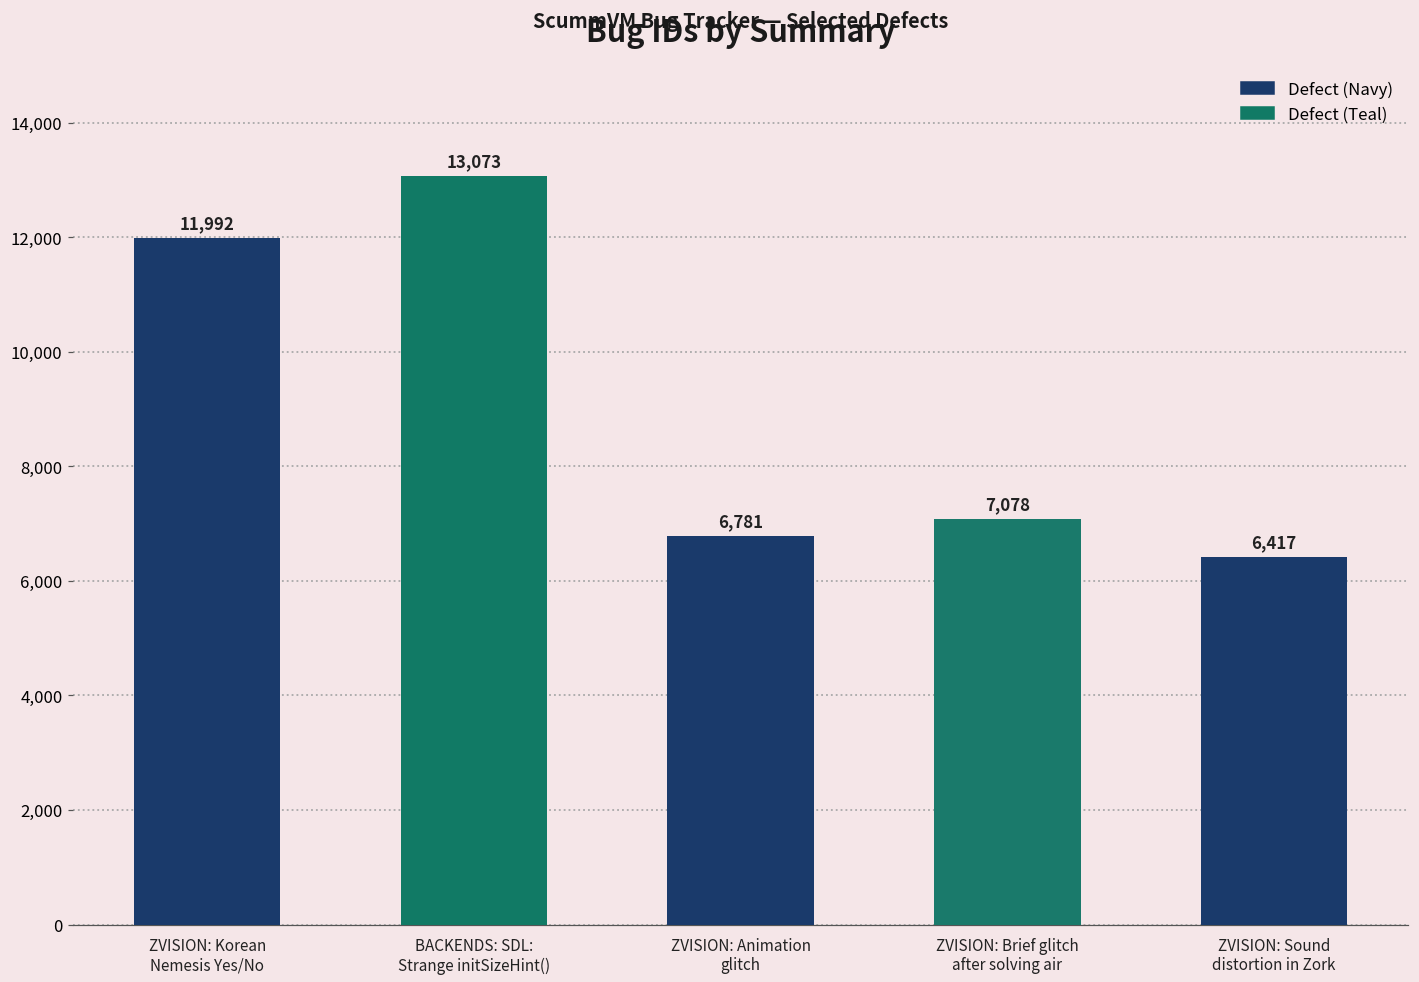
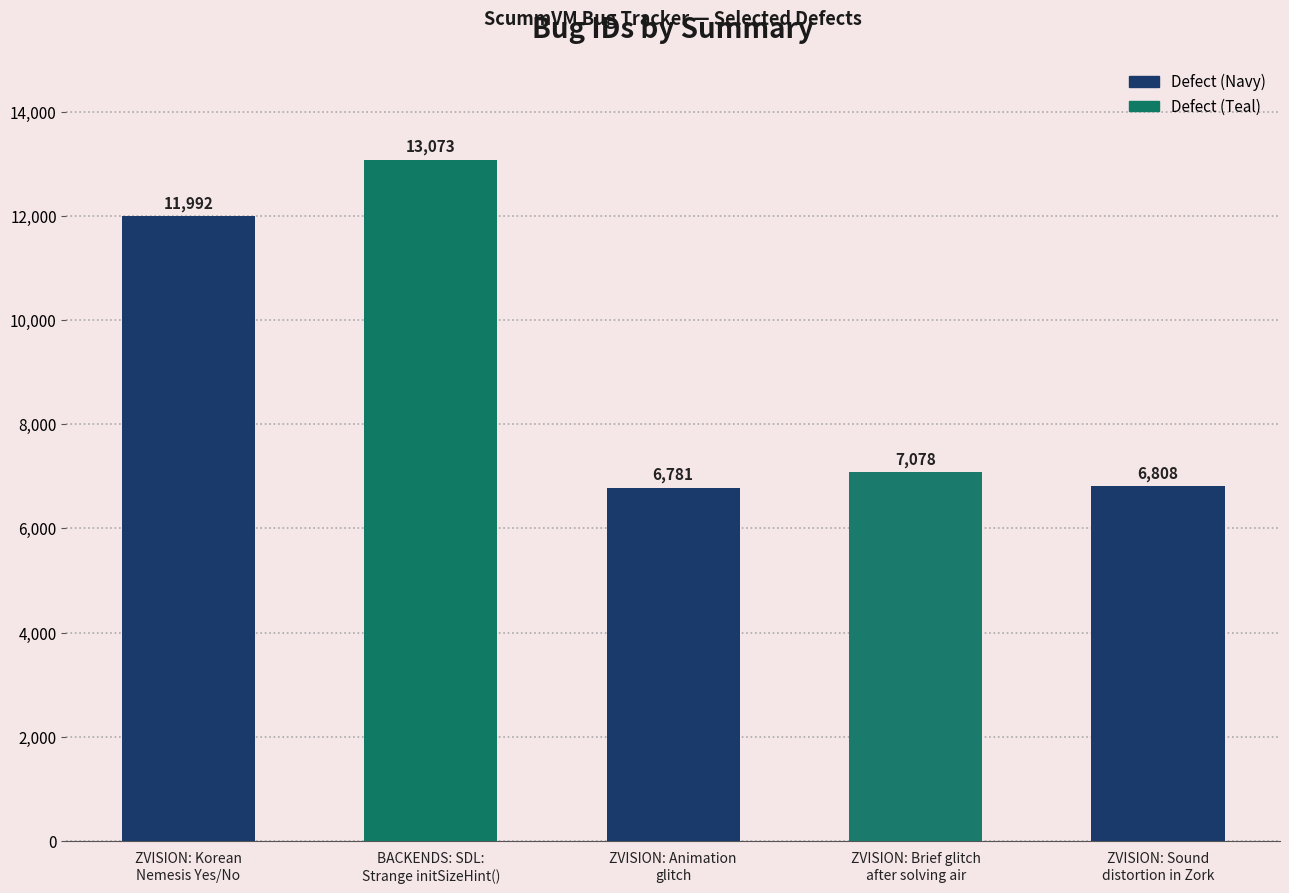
ZVISION: Sound distortion in Zork: 6,417 -> 6,808
